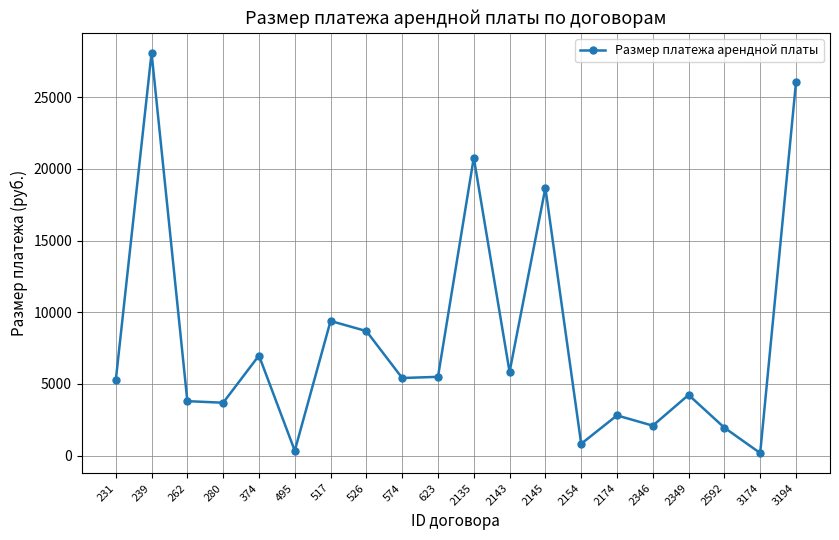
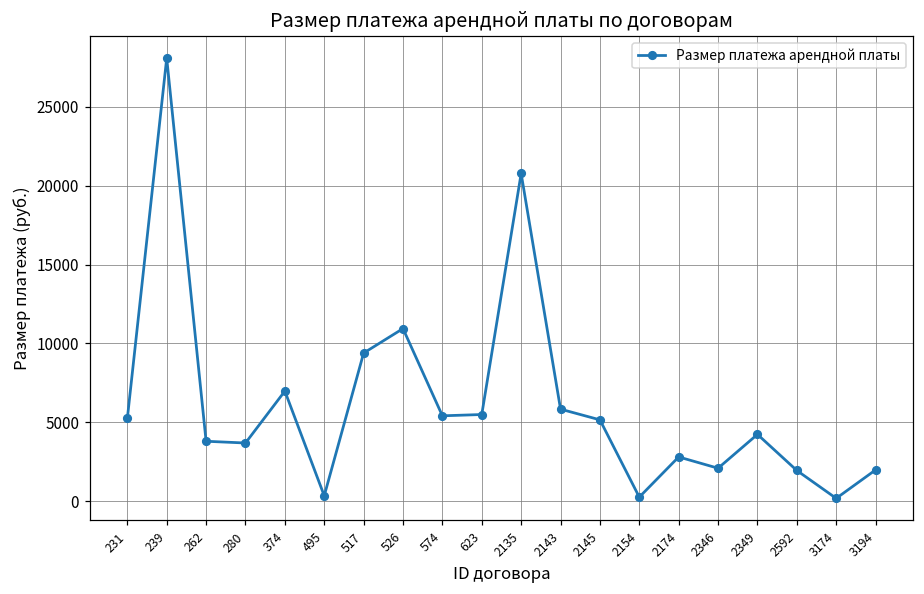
526: 8700 -> 10900
2145: 18700 -> 5200
2154: 800 -> 300
3194: 26000 -> 2000
